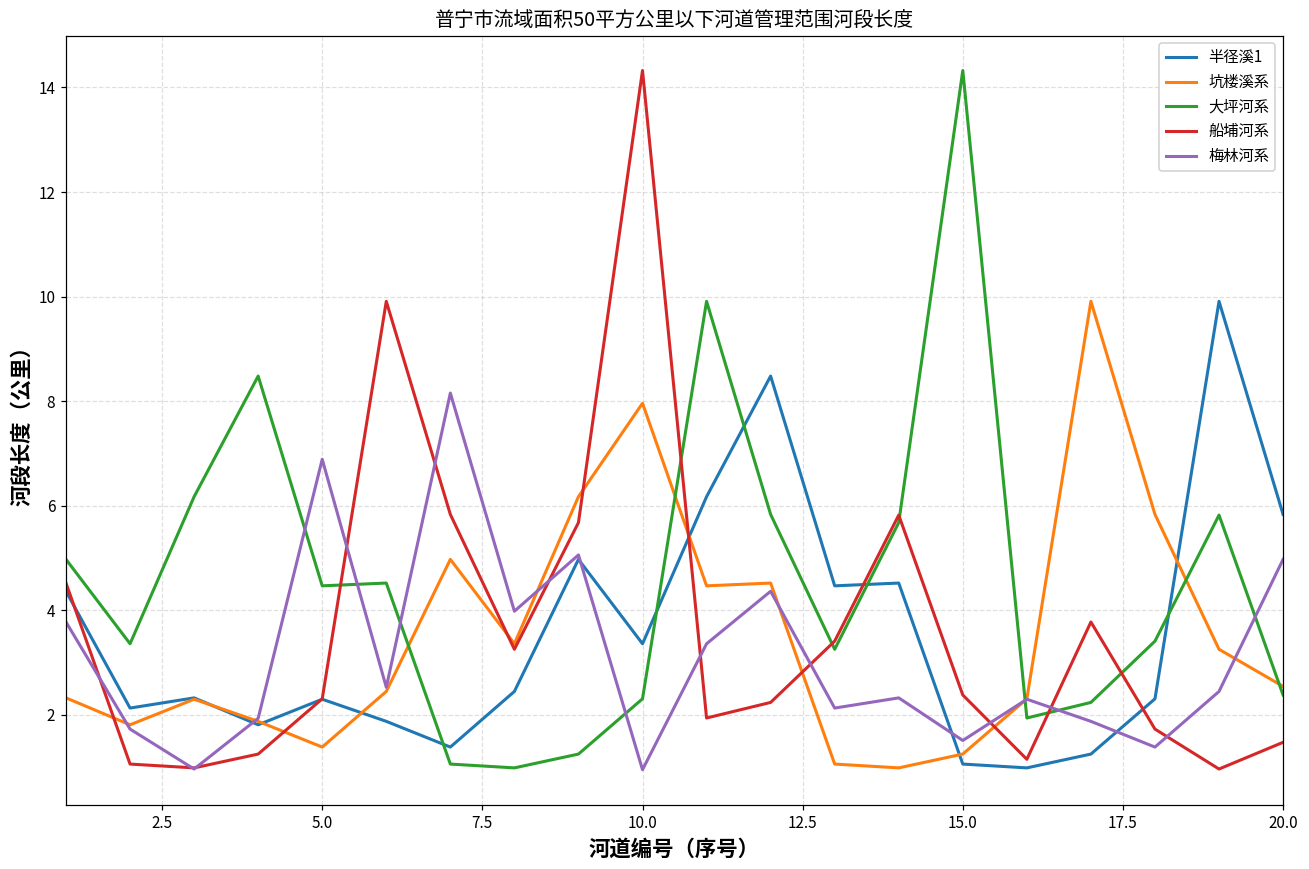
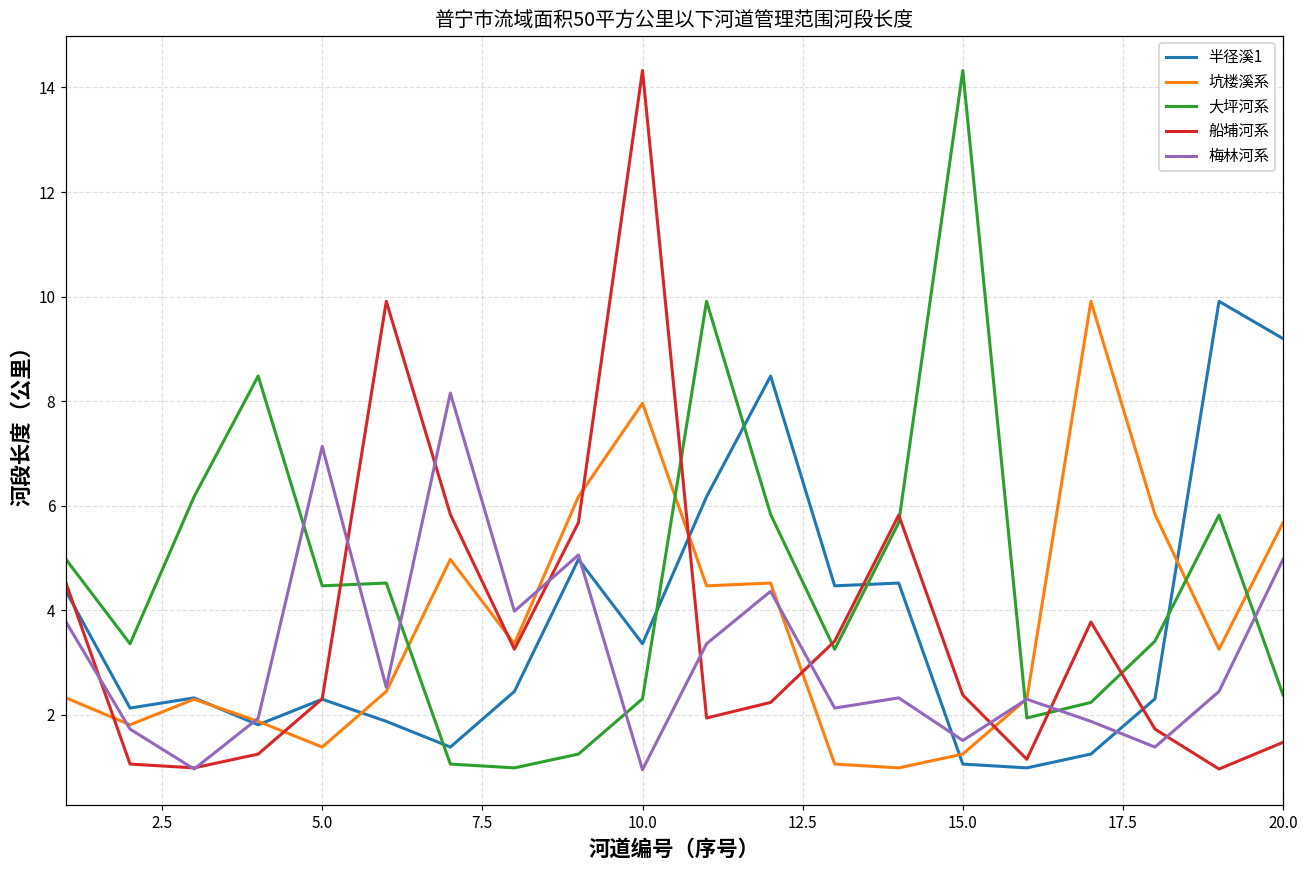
梅林河系, 5.0: 6.9 -> 7.1
半径溪1, 20.0: 5.8 -> 9.2
坑楼溪系, 20.0: 2.5 -> 5.7
